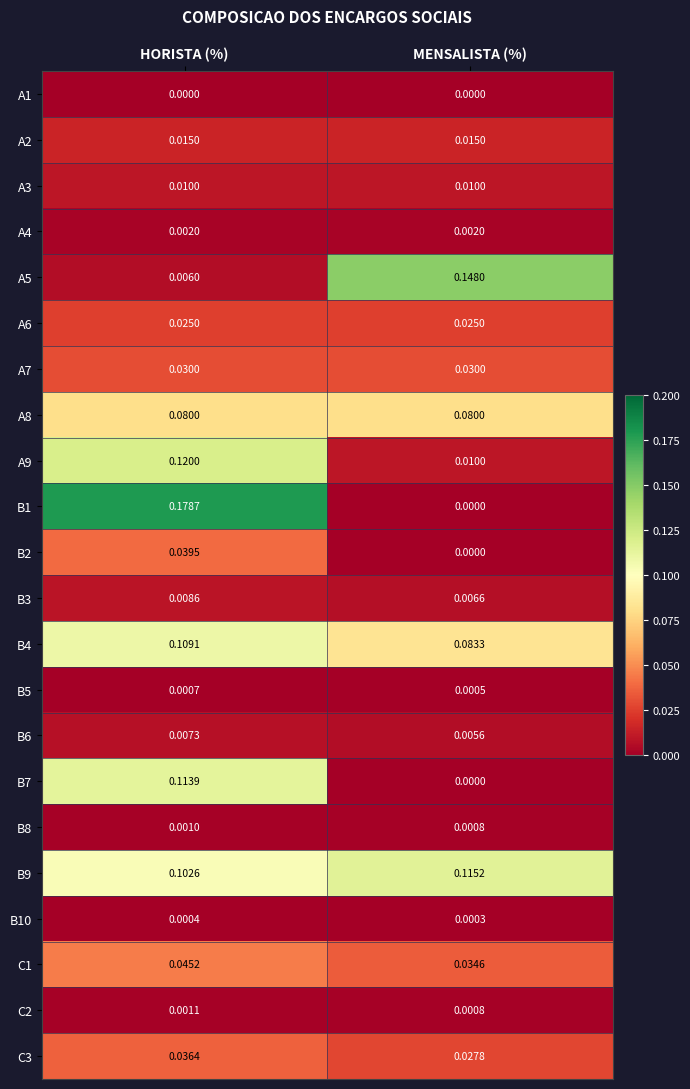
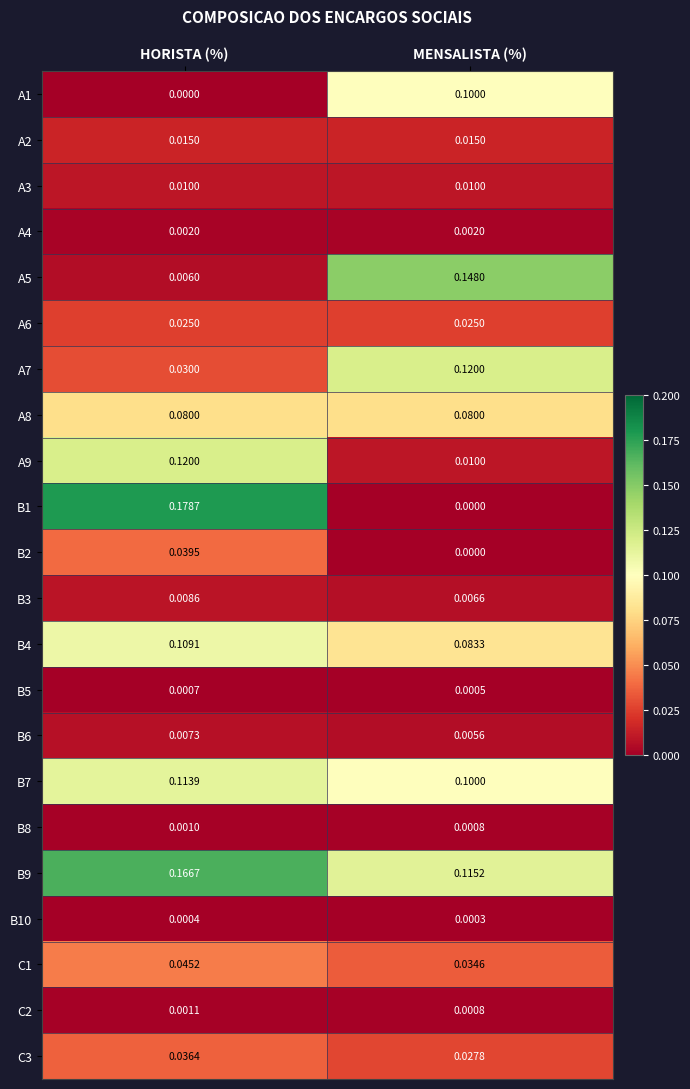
A1, MENSALISTA (%): 0.0000 -> 0.1000
A7, MENSALISTA (%): 0.0300 -> 0.1200
B7, MENSALISTA (%): 0.0000 -> 0.1000
B9, HORISTA (%): 0.1026 -> 0.1667
